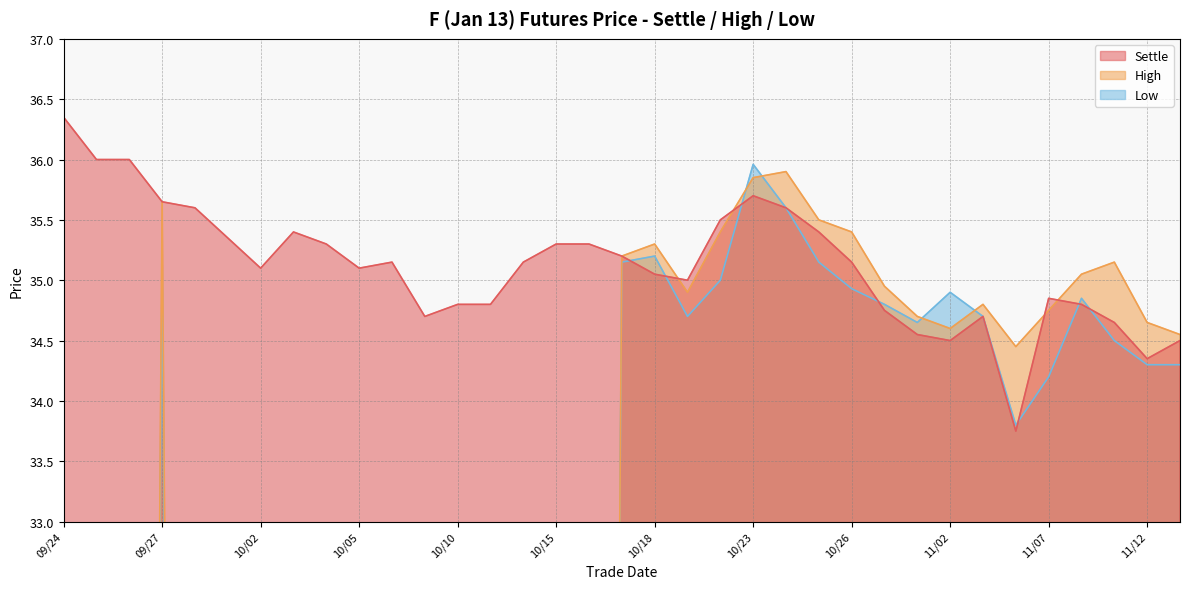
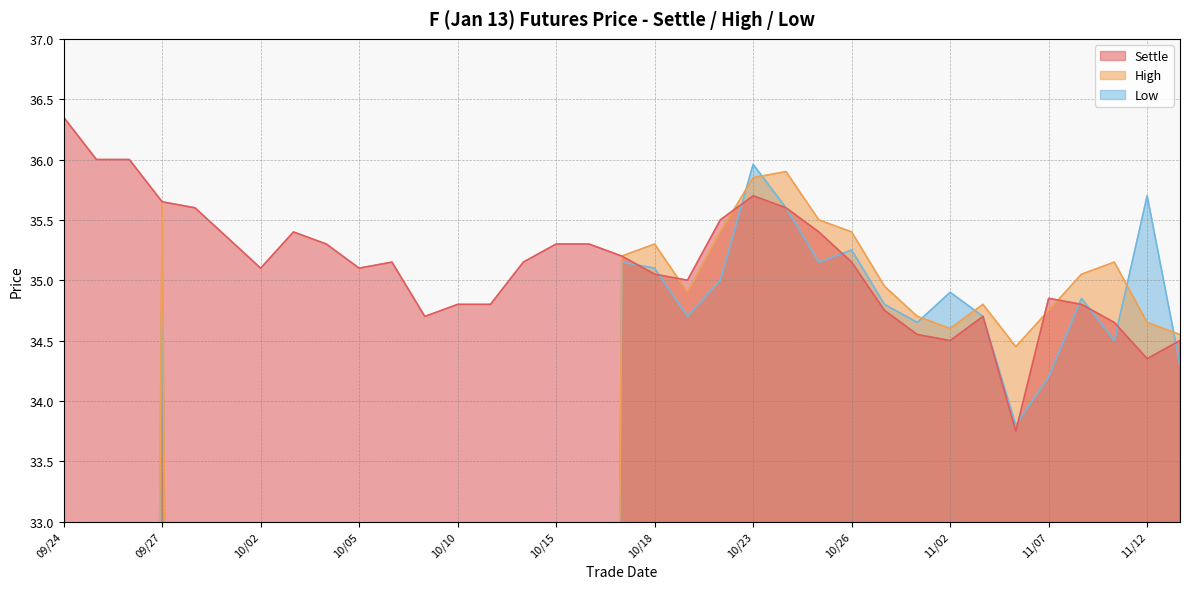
Low, 10/18: 35.2 -> 35.1
Low, 10/26: 34.93 -> 35.25
Low, 11/12: 34.3 -> 35.7
